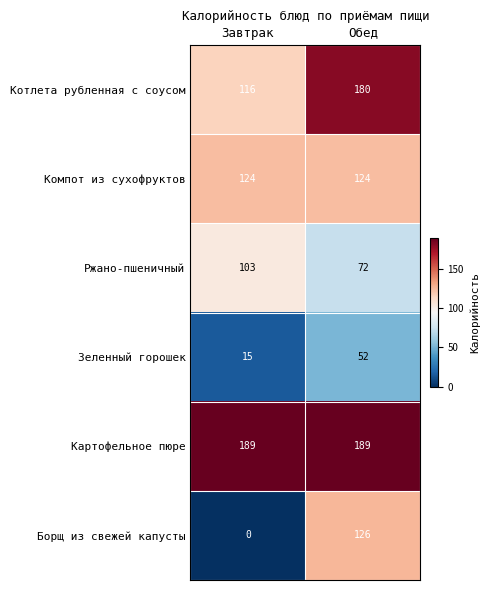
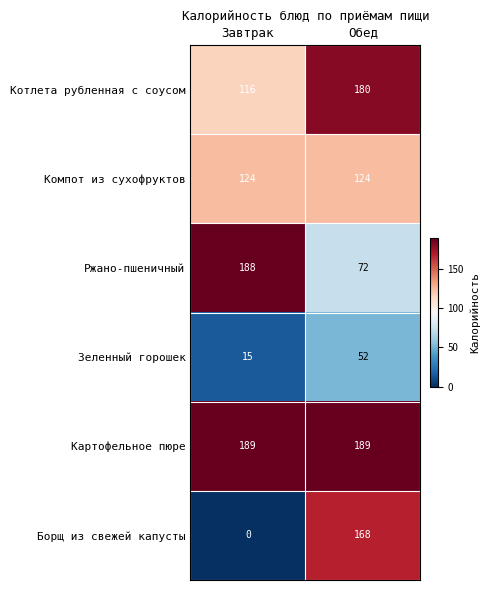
Ржано-пшеничный, Завтрак: 103 -> 188
Борщ из свежей капусты, Обед: 126 -> 168
